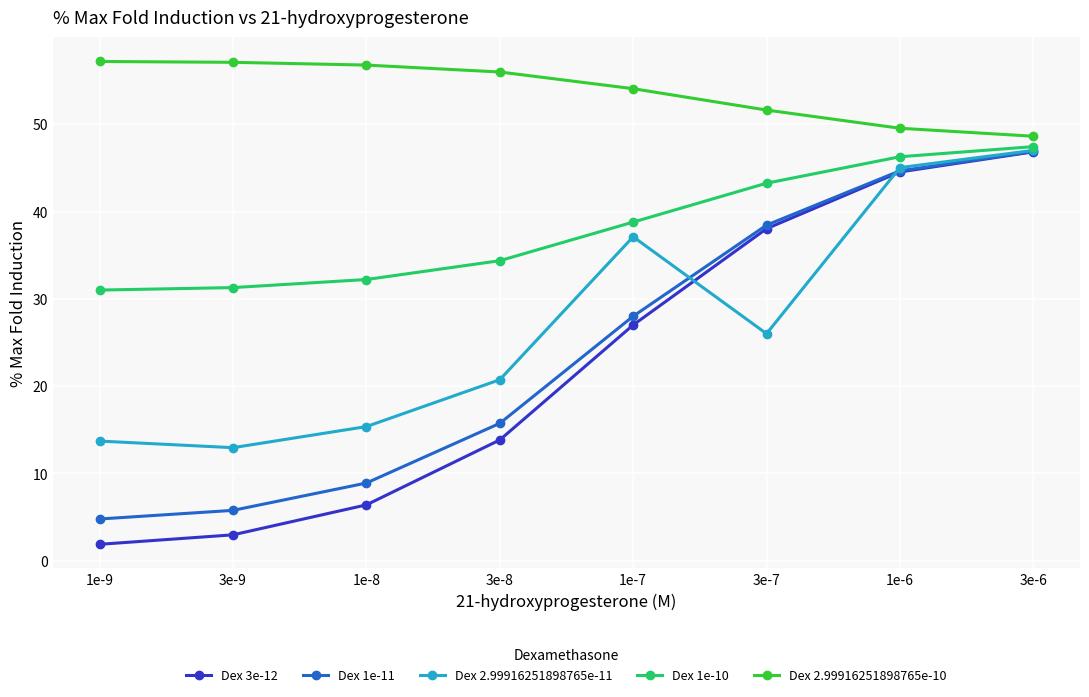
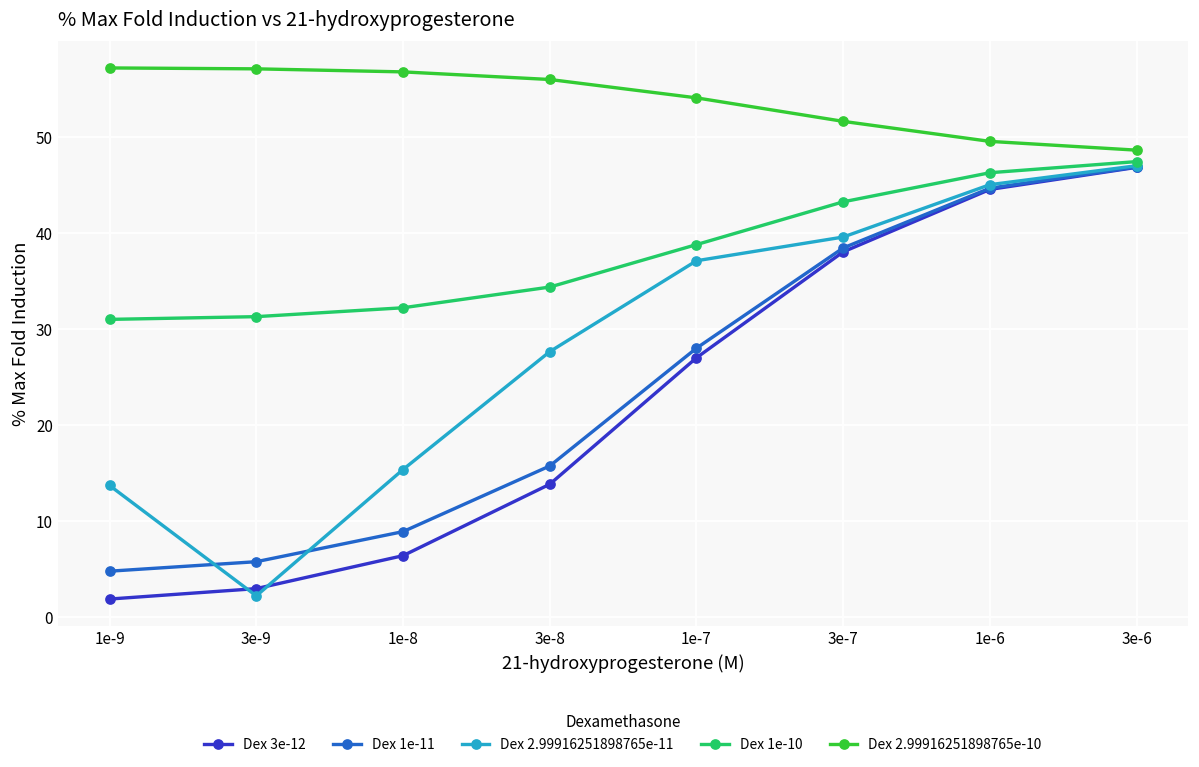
Dex 2.99916251898765e-11, 3e-9: 13 -> 2
Dex 2.99916251898765e-11, 3e-8: 21 -> 28
Dex 2.99916251898765e-11, 3e-7: 26 -> 40
